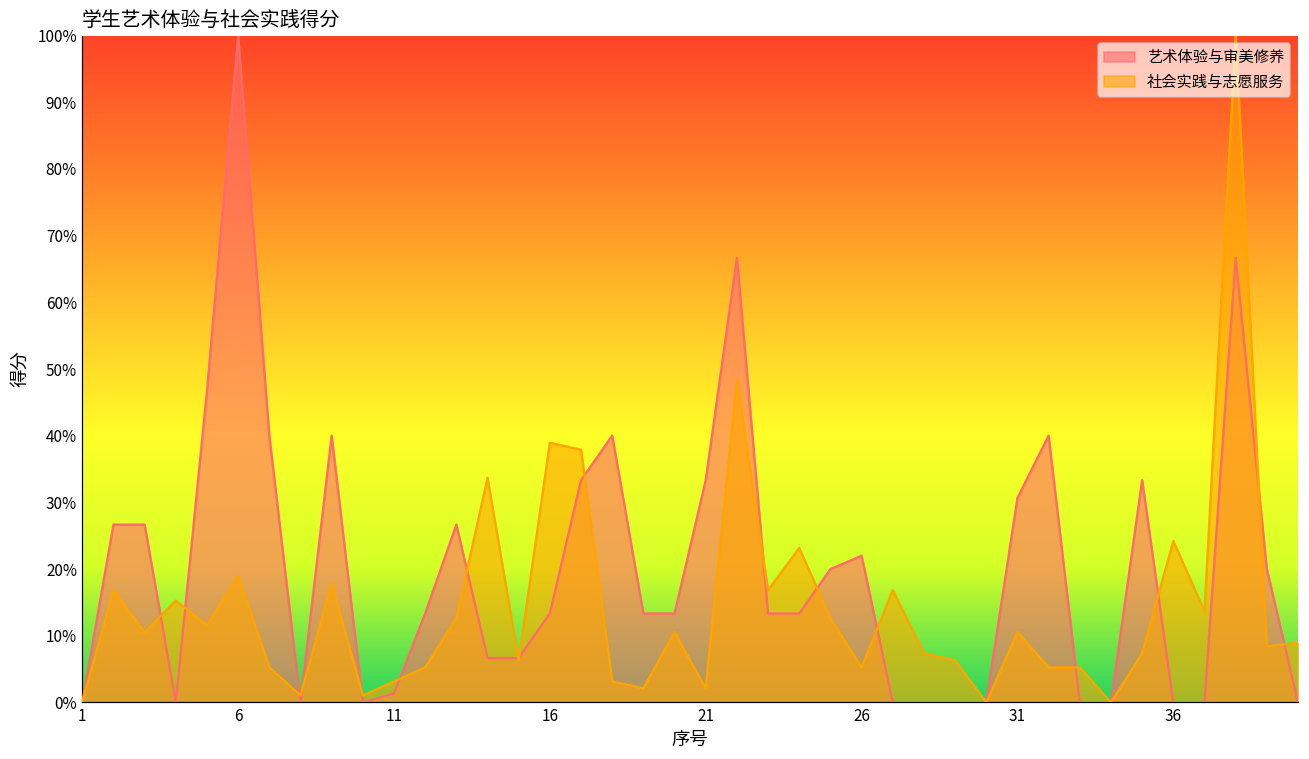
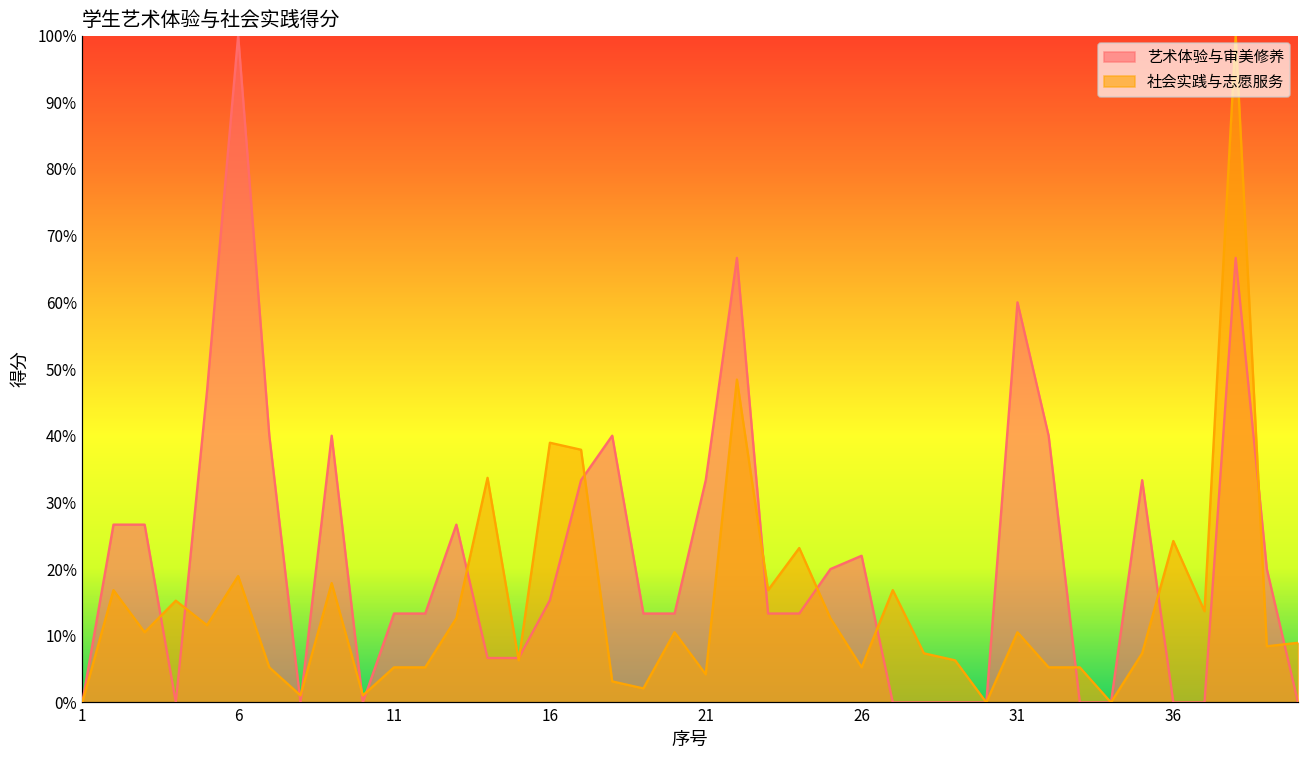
艺术体验与审美修养, 11: 1% -> 13%
社会实践与志愿服务, 11: 3% -> 5%
艺术体验与审美修养, 16: 13% -> 15%
社会实践与志愿服务, 21: 2% -> 4%
艺术体验与审美修养, 31: 31% -> 60%
